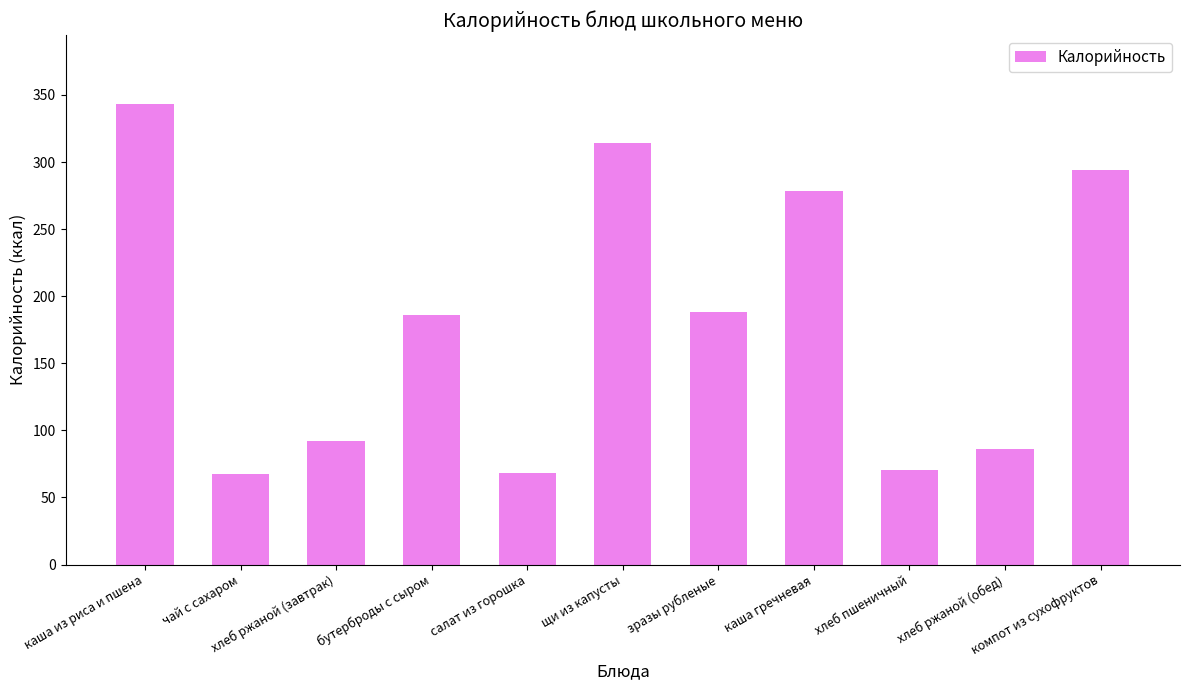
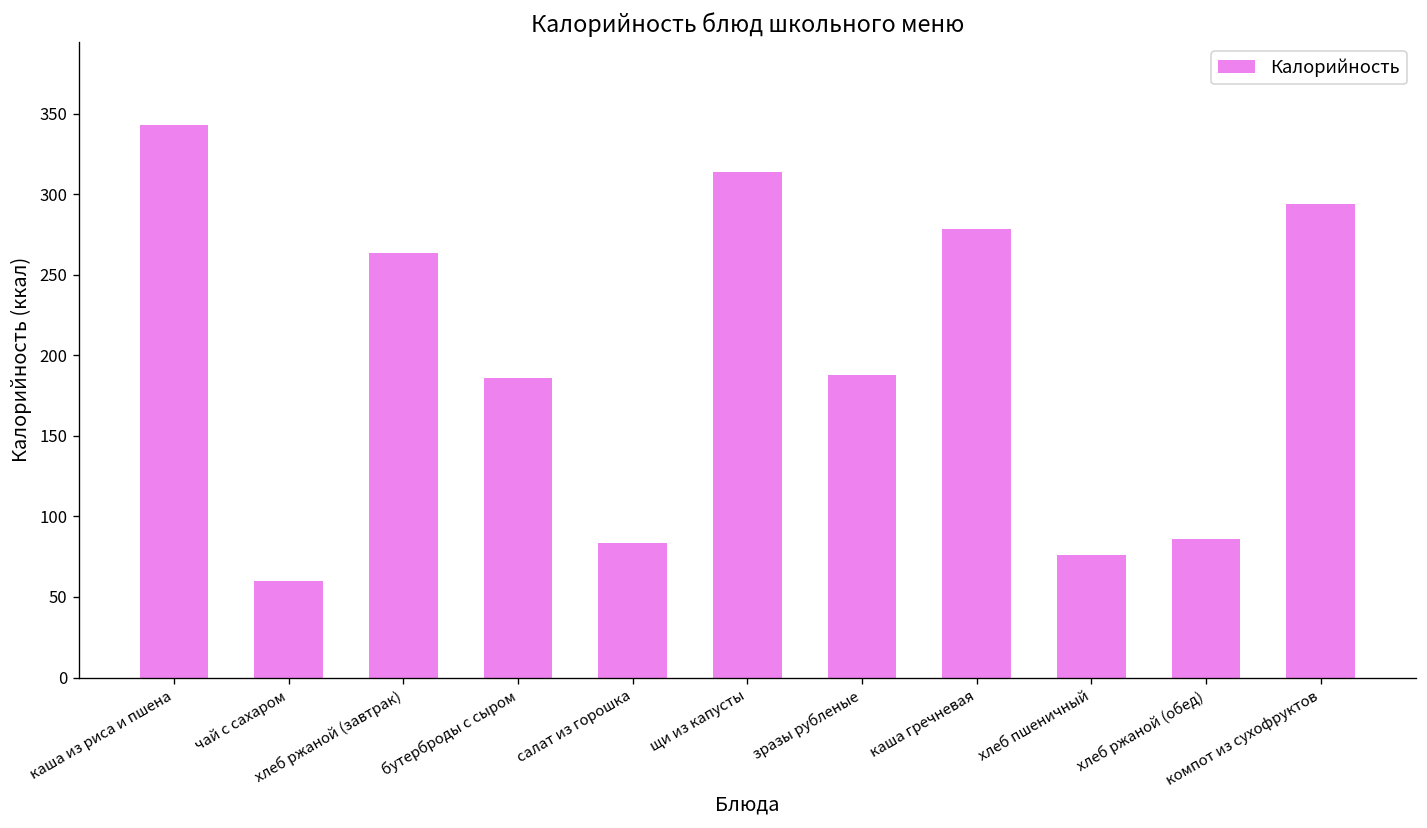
чай с сахаром: 68 -> 60
хлеб ржаной (завтрак): 92 -> 263
салат из горошка: 68 -> 84
хлеб пшеничный: 70 -> 76
